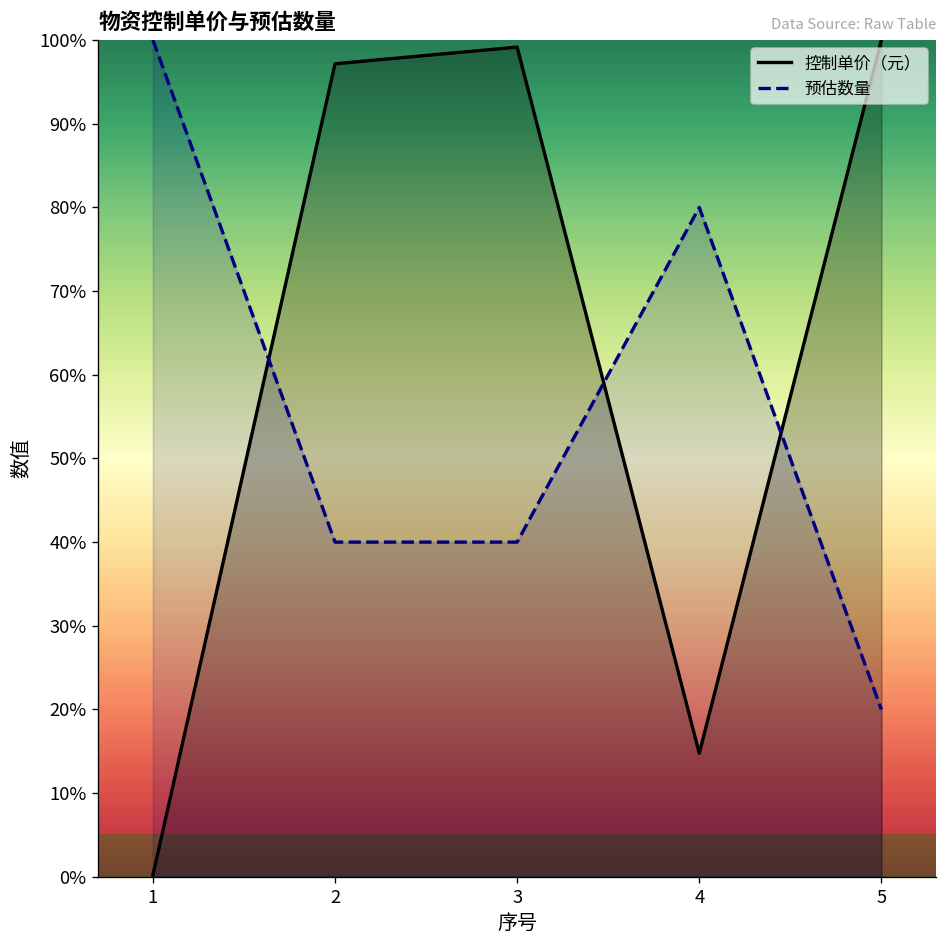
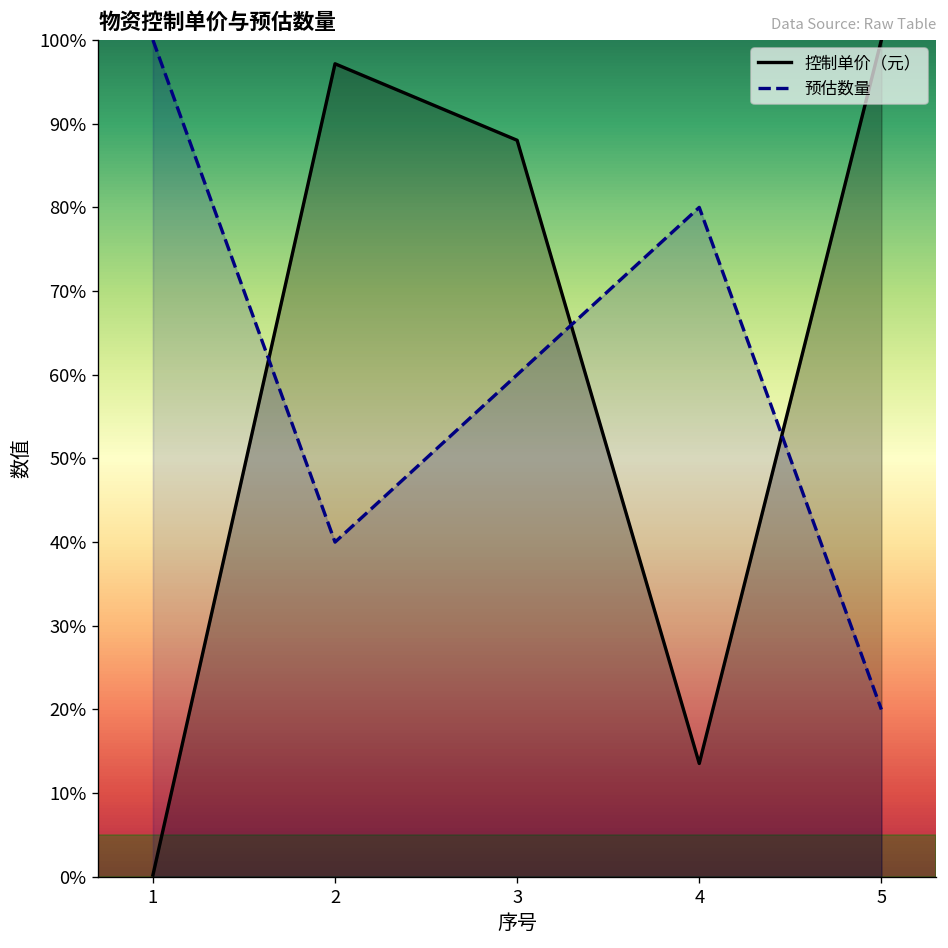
控制单价（元）, 3: 99% -> 88%
预估数量, 3: 40% -> 60%
控制单价（元）, 4: 15% -> 14%
